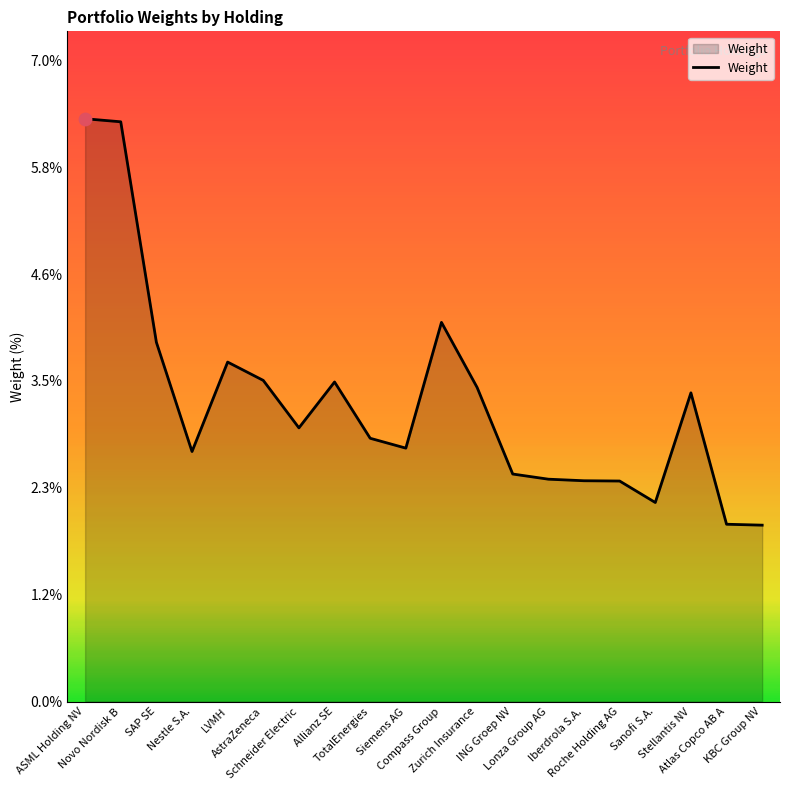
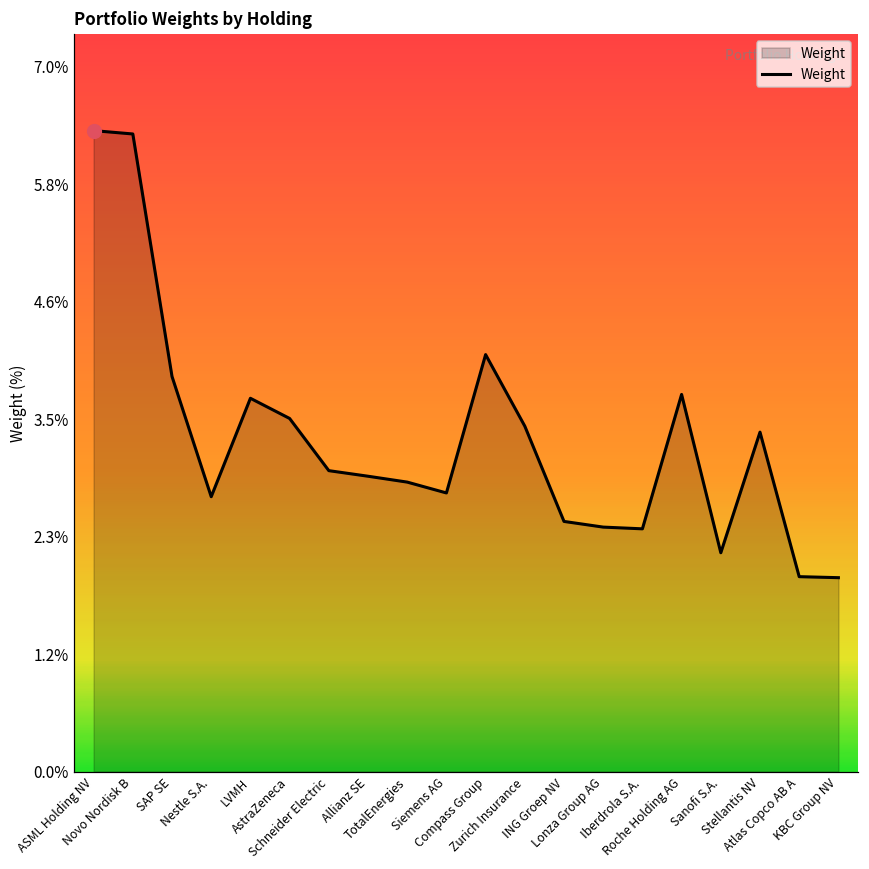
Weight, Allianz SE: 3.5% -> 2.9%
Weight, Roche Holding AG: 2.4% -> 3.7%
